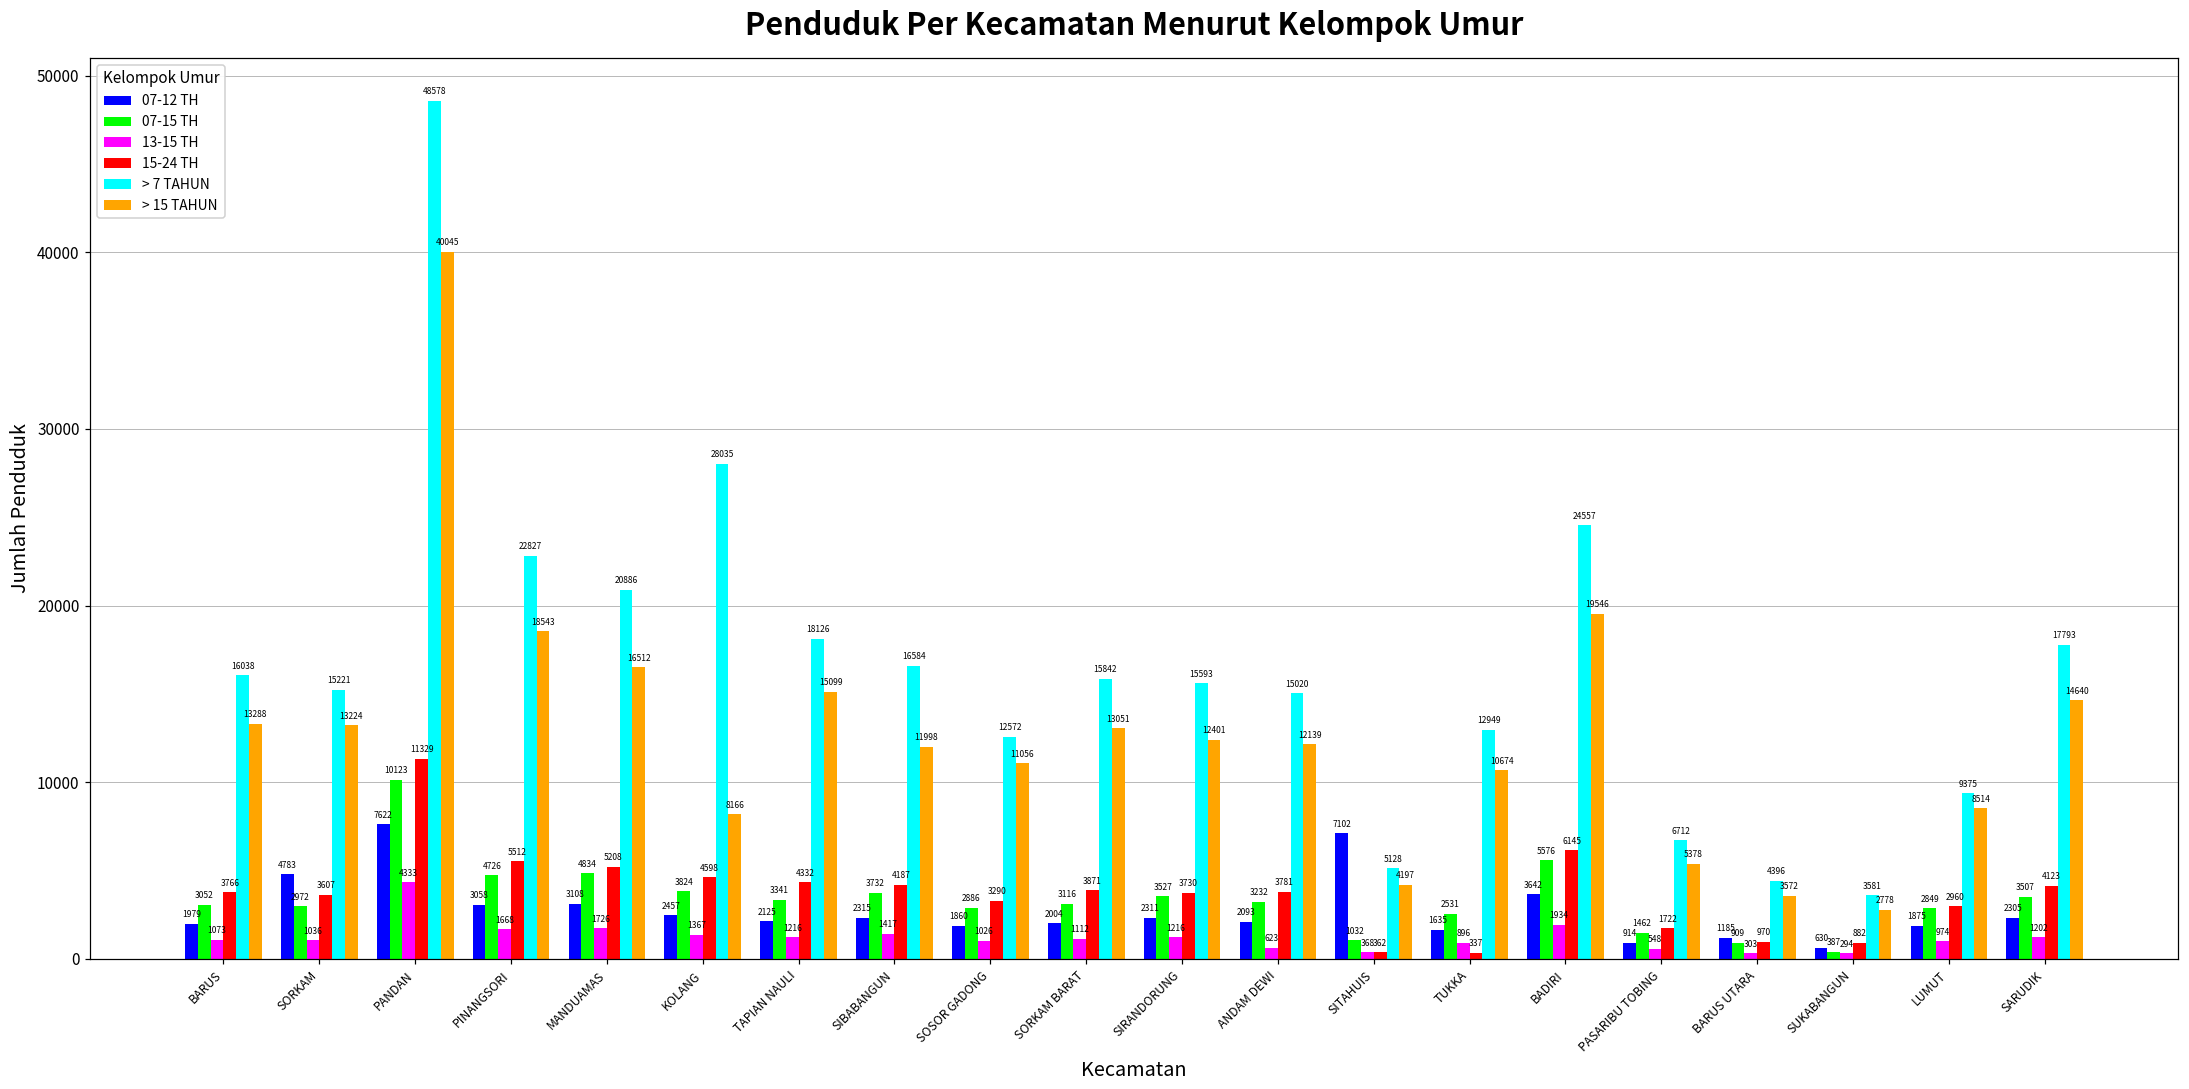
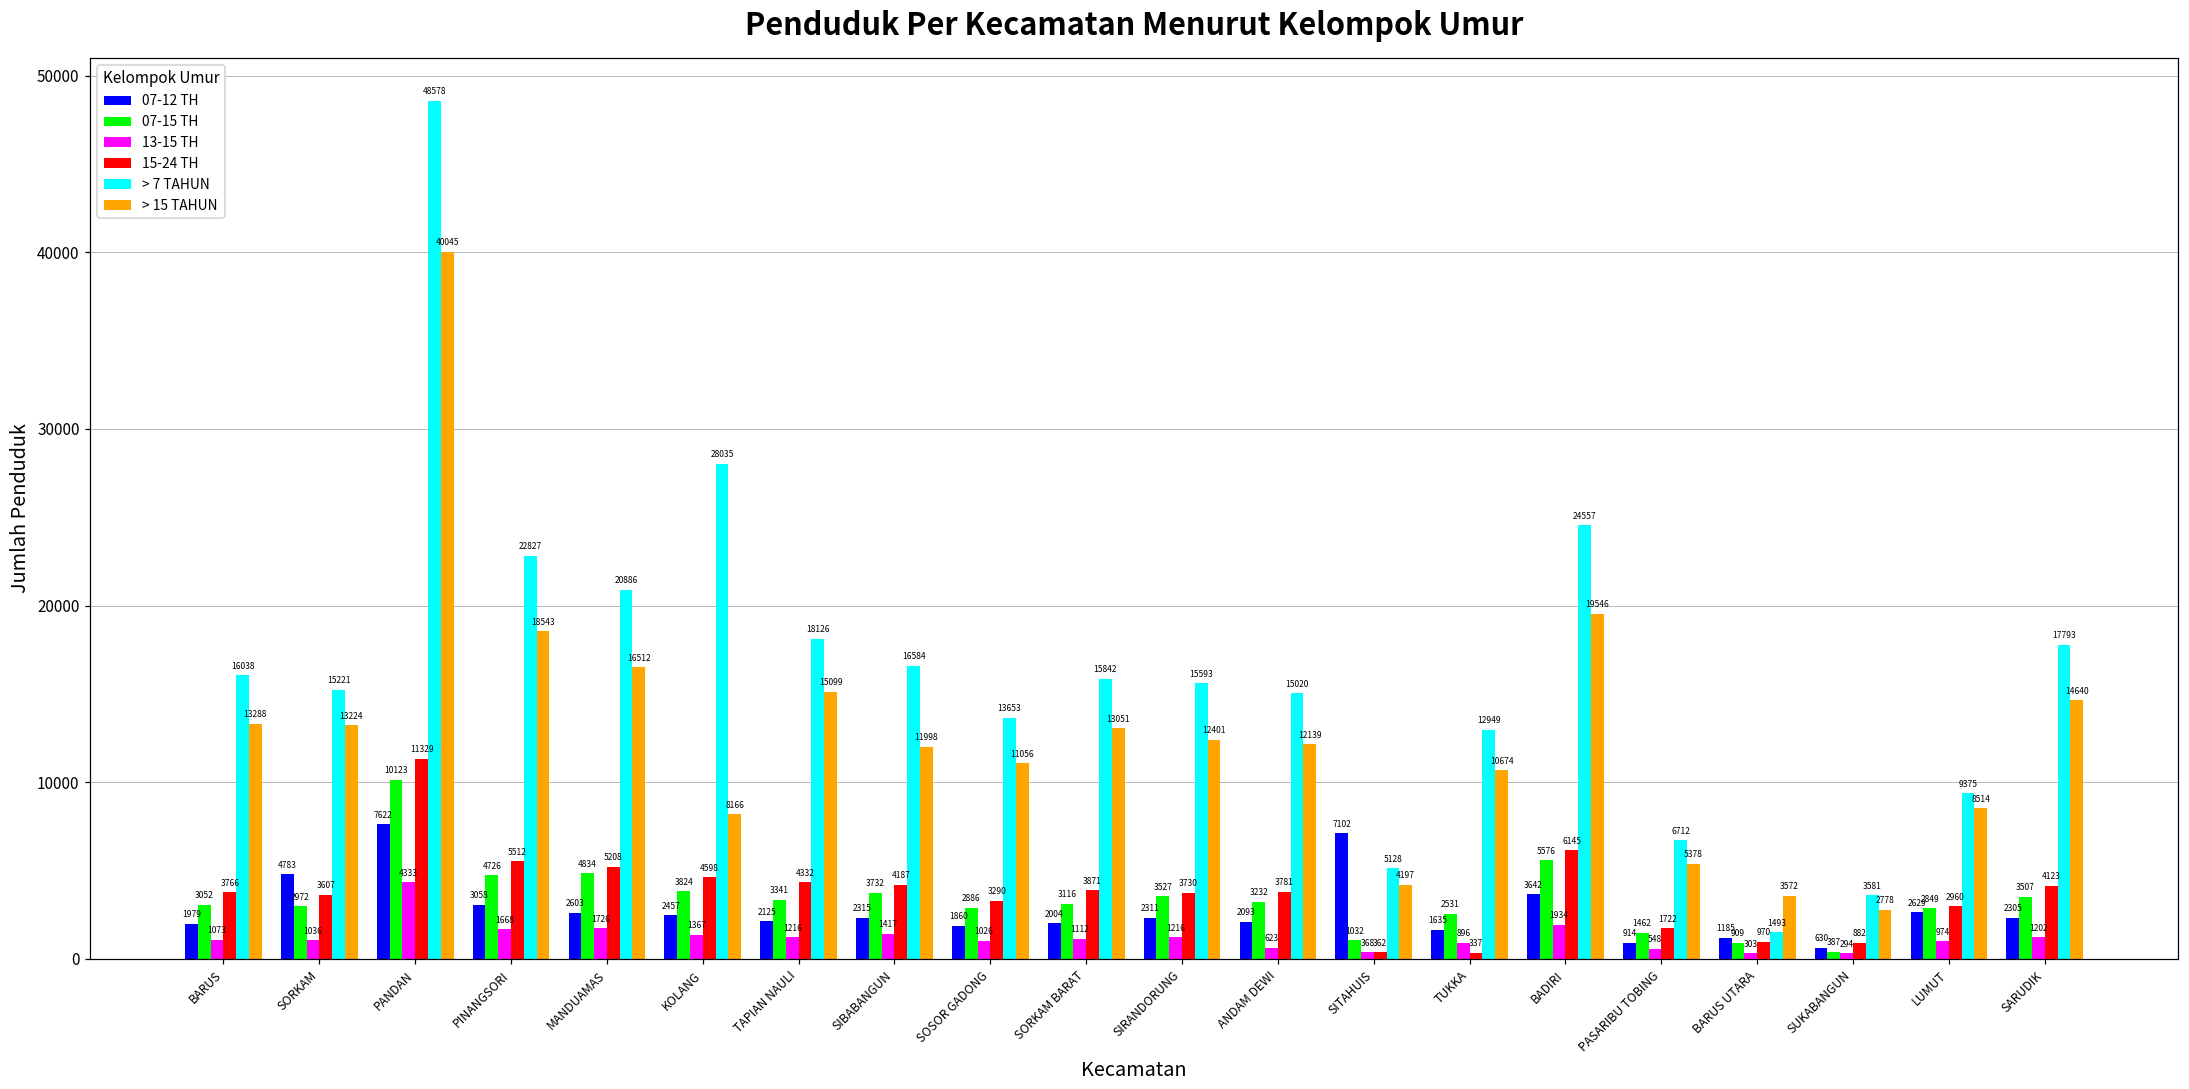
07-12 TH, MANDUAMAS: 3108 -> 2603
> 7 TAHUN, SOSOR GADONG: 12572 -> 13653
> 7 TAHUN, BARUS UTARA: 4396 -> 1493
07-12 TH, LUMUT: 1875 -> 2629
